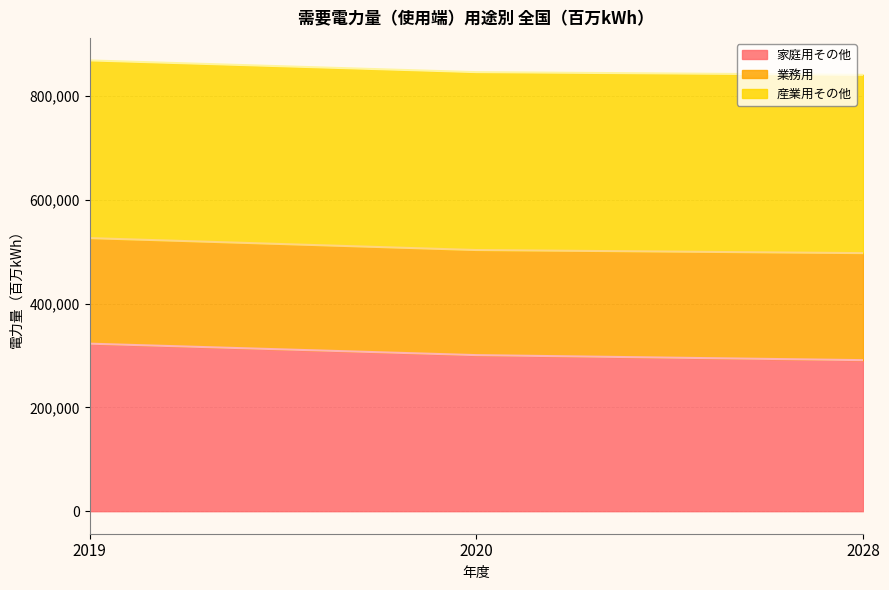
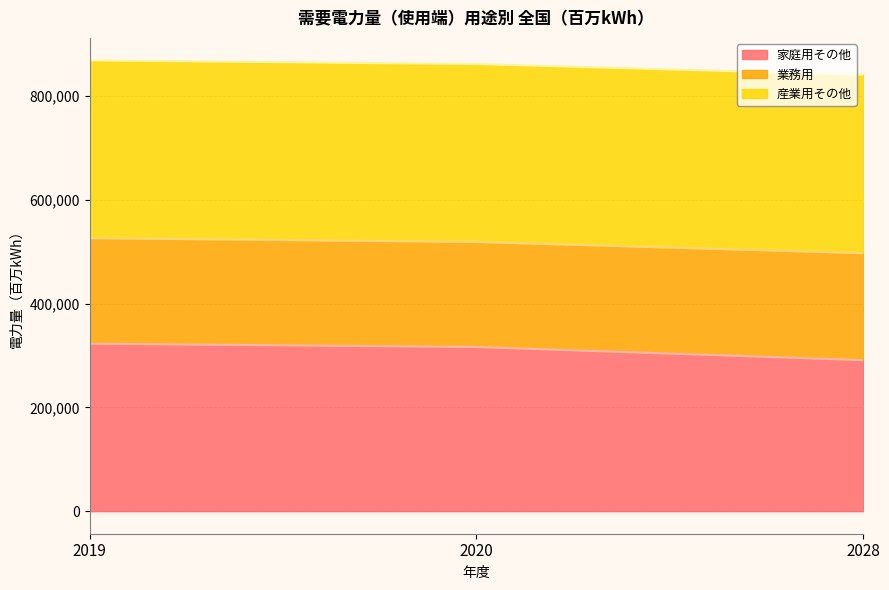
家庭用その他, 2020: 300,000 -> 320,000
